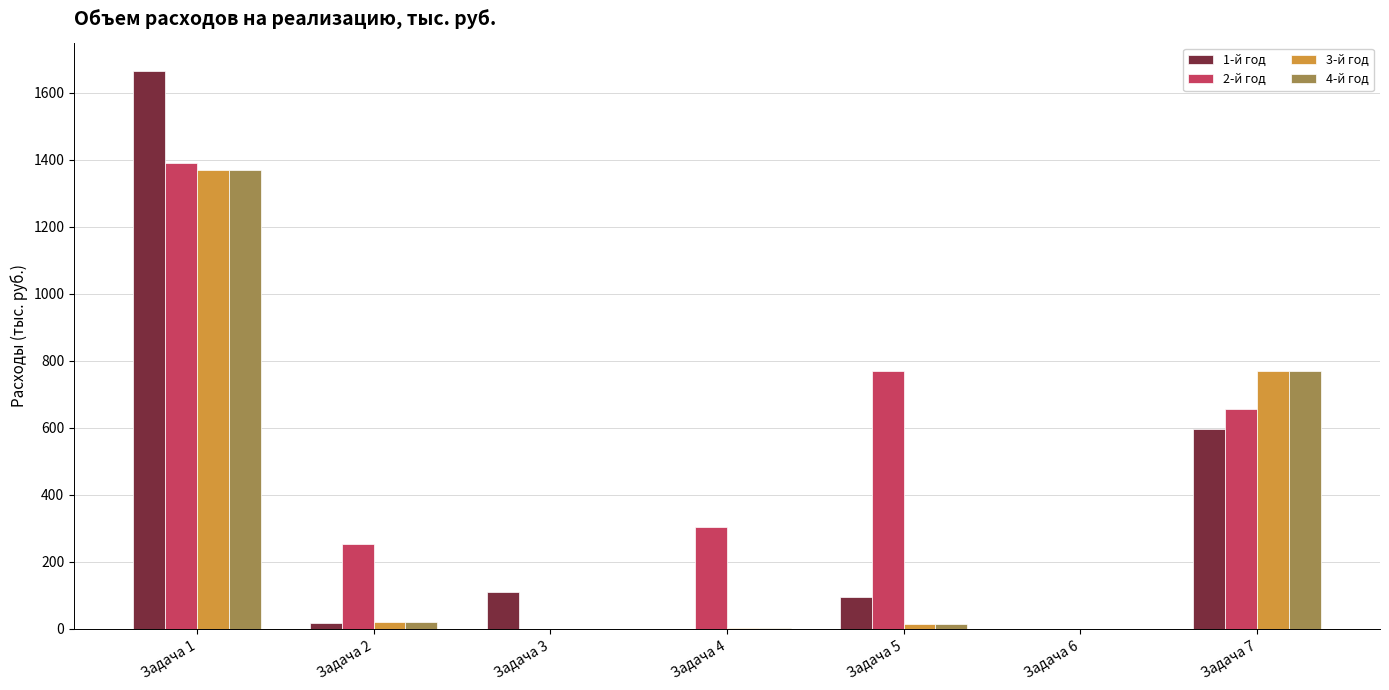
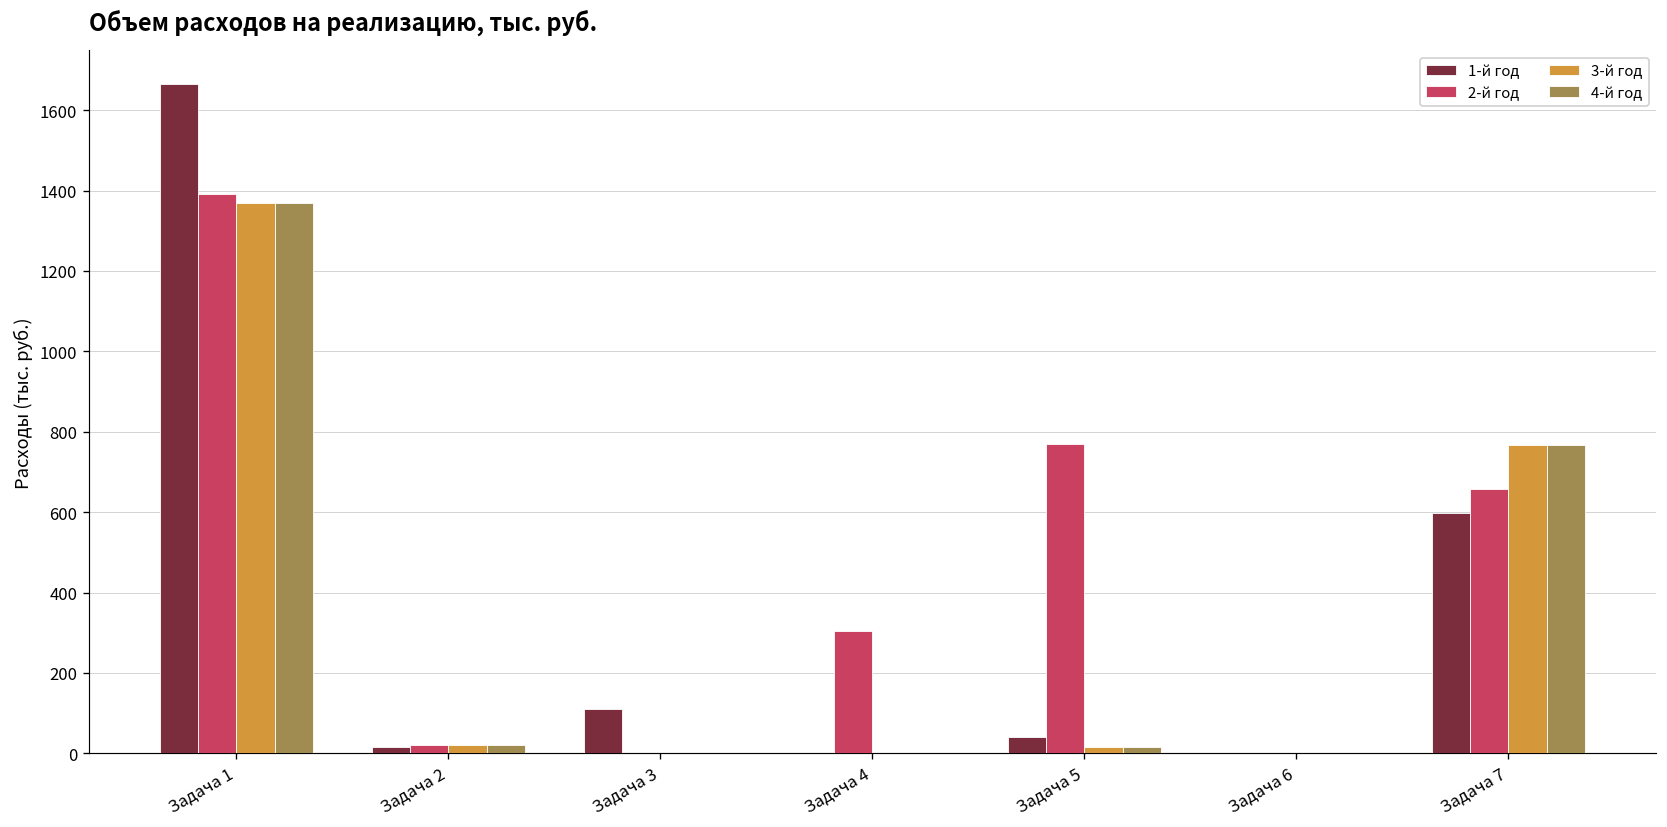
2-й год, Задача 2: 250 -> 20
1-й год, Задача 5: 90 -> 40
